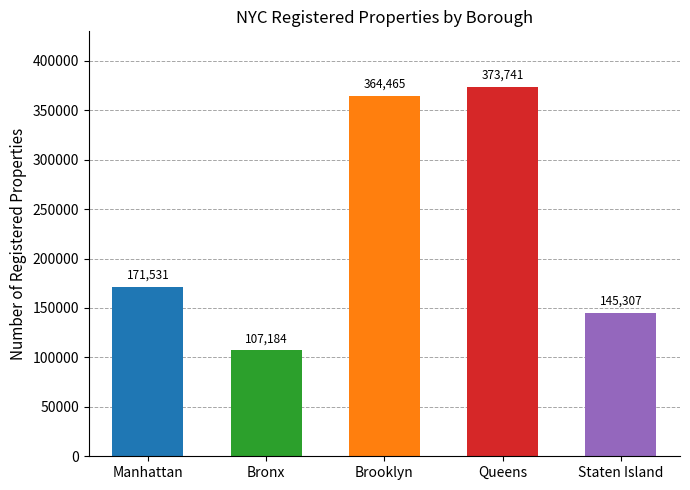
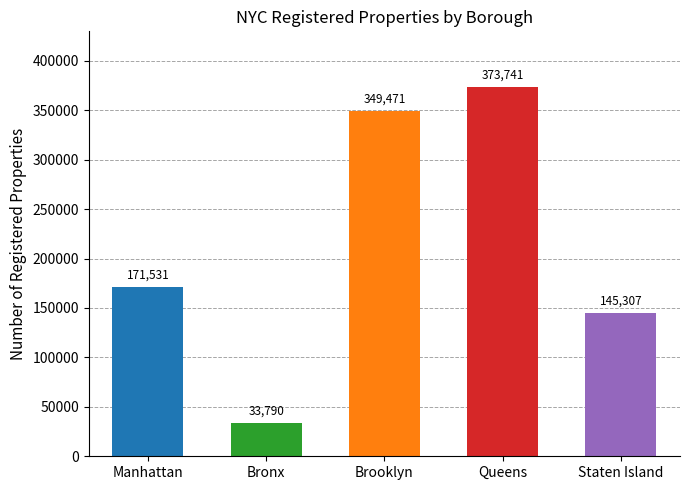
Bronx: 107,184 -> 33,790
Brooklyn: 364,465 -> 349,471
